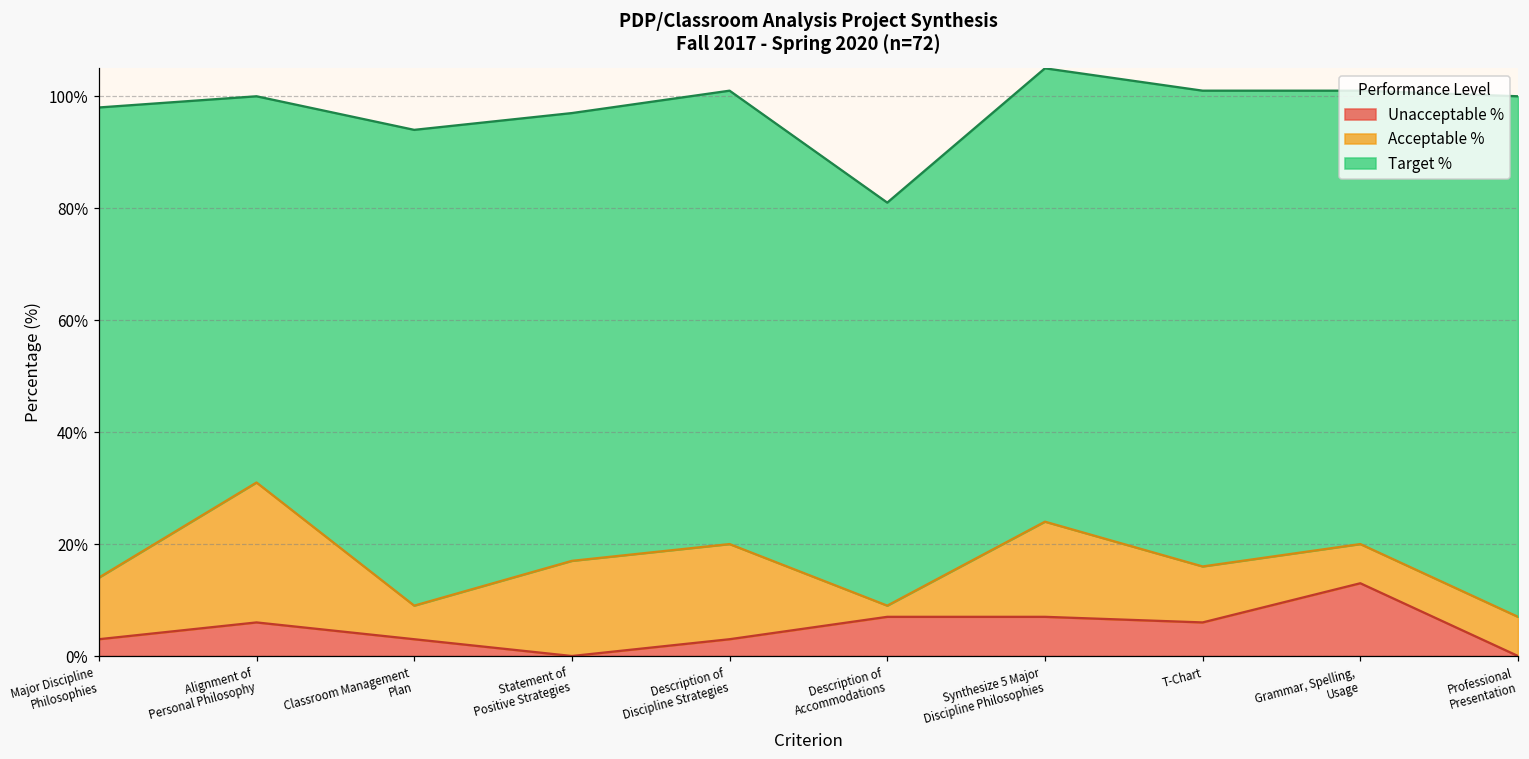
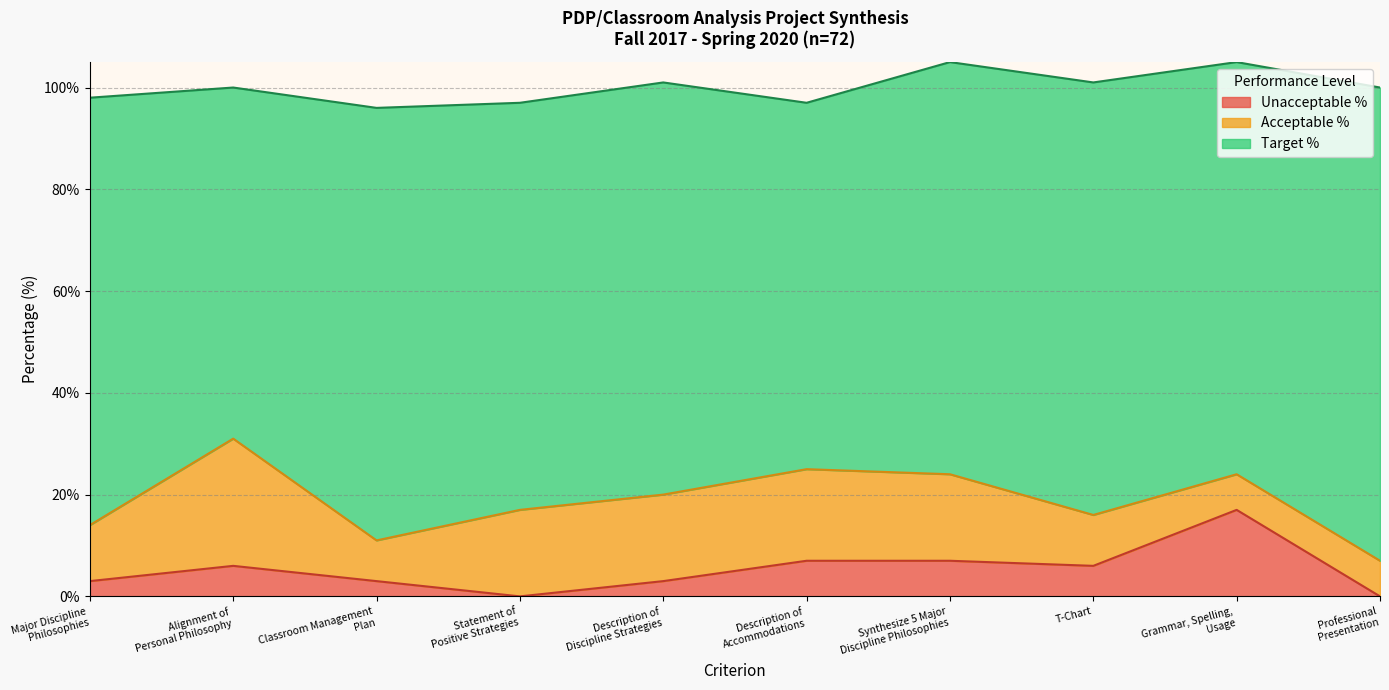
Acceptable %, Classroom Management Plan: 6% -> 8%
Acceptable %, Description of Accommodations: 2% -> 18%
Unacceptable %, Grammar, Spelling, Usage: 13% -> 17%
